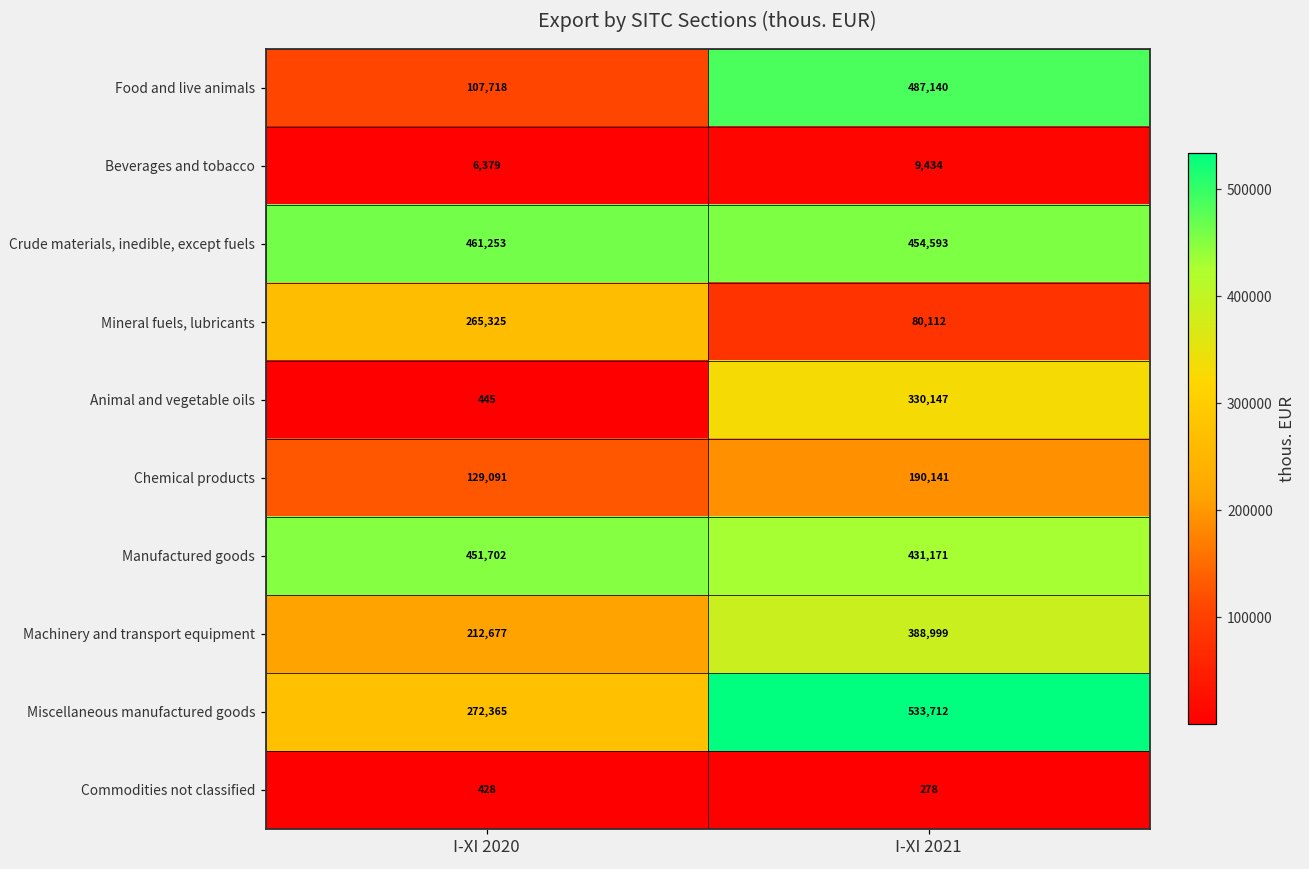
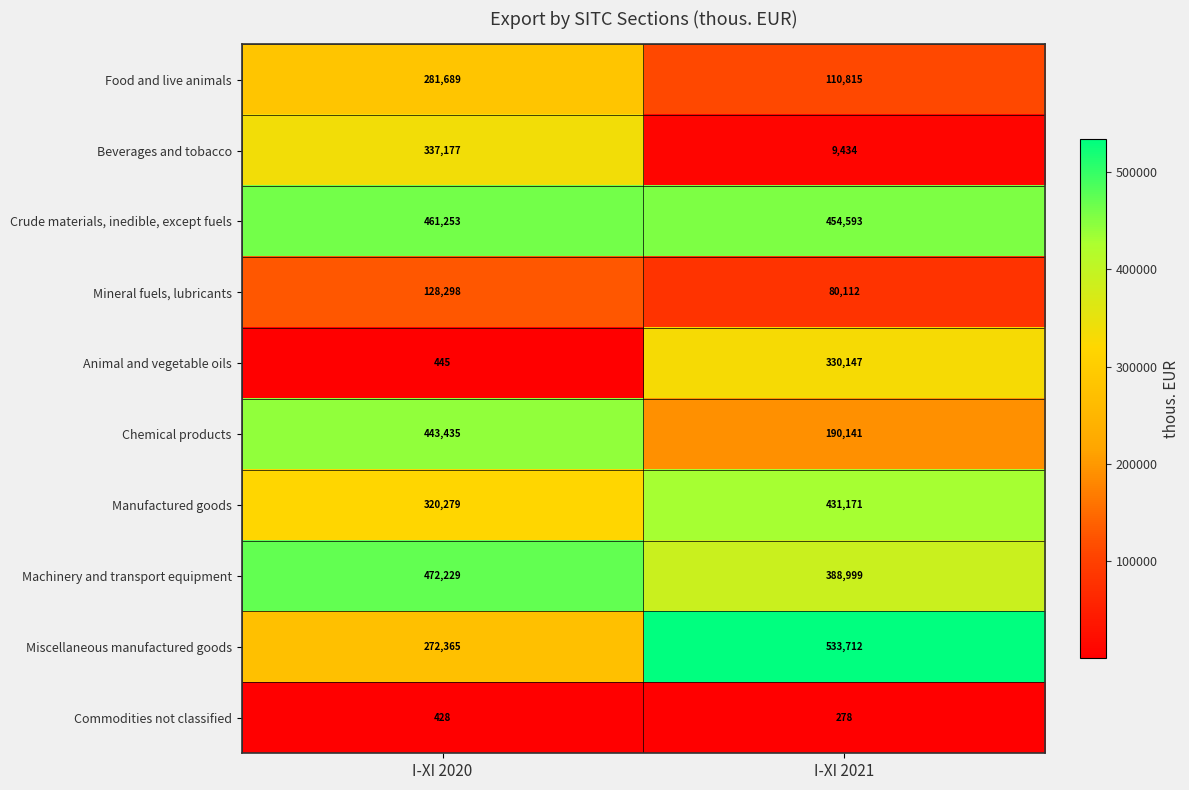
Food and live animals, I-XI 2020: 107,718 -> 281,689
Food and live animals, I-XI 2021: 487,140 -> 110,815
Beverages and tobacco, I-XI 2020: 6,379 -> 337,177
Mineral fuels, lubricants, I-XI 2020: 265,325 -> 128,298
Chemical products, I-XI 2020: 129,091 -> 443,435
Manufactured goods, I-XI 2020: 451,702 -> 320,279
Machinery and transport equipment, I-XI 2020: 212,677 -> 472,229
